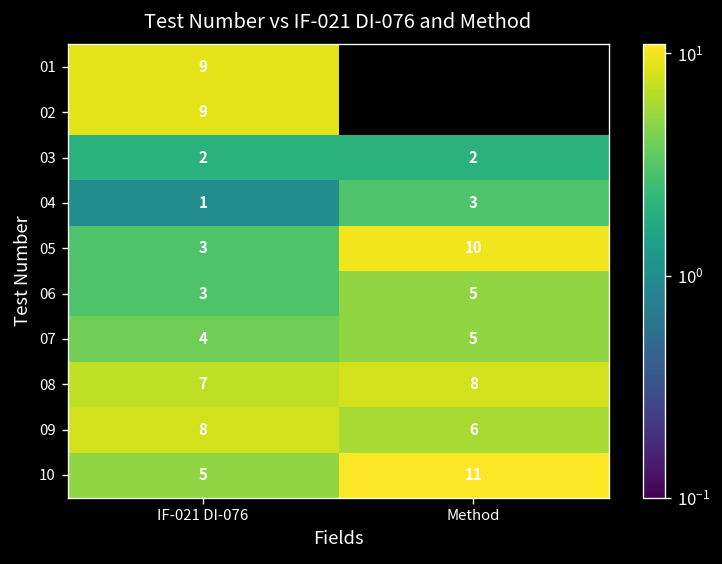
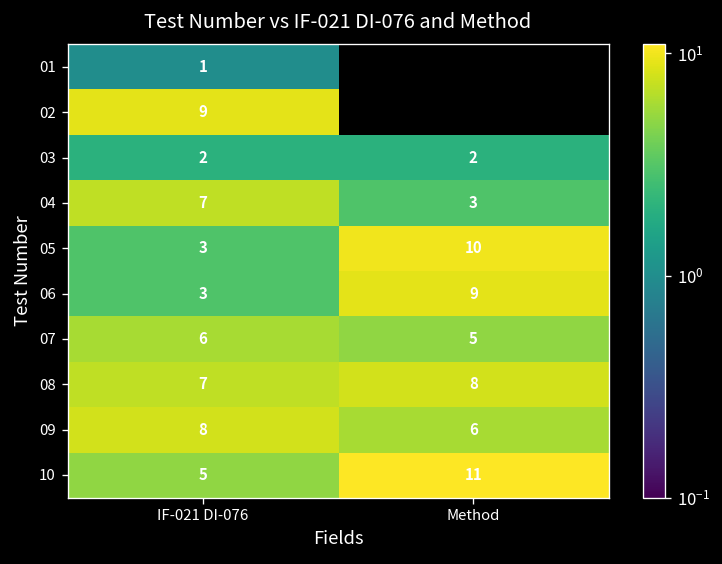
01, IF-021 DI-076: 9 -> 1
04, IF-021 DI-076: 1 -> 7
06, Method: 5 -> 9
07, IF-021 DI-076: 4 -> 6
